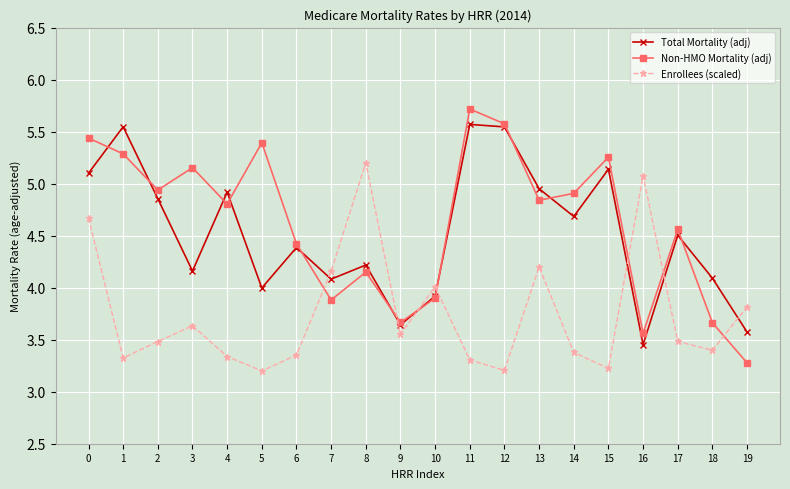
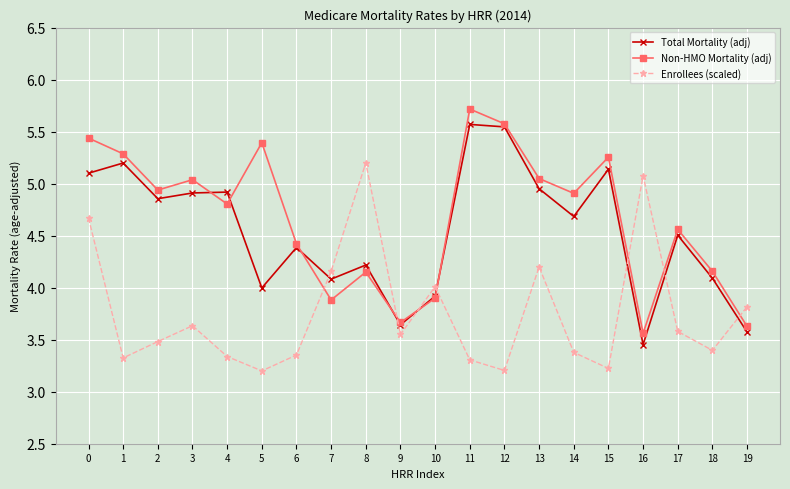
Total Mortality (adj), 1: 5.55 -> 5.20
Total Mortality (adj), 3: 4.16 -> 4.91
Non-HMO Mortality (adj), 3: 5.15 -> 5.04
Non-HMO Mortality (adj), 13: 4.84 -> 5.05
Enrollees (scaled), 17: 3.48 -> 3.58
Non-HMO Mortality (adj), 18: 3.66 -> 4.16
Non-HMO Mortality (adj), 19: 3.28 -> 3.63
